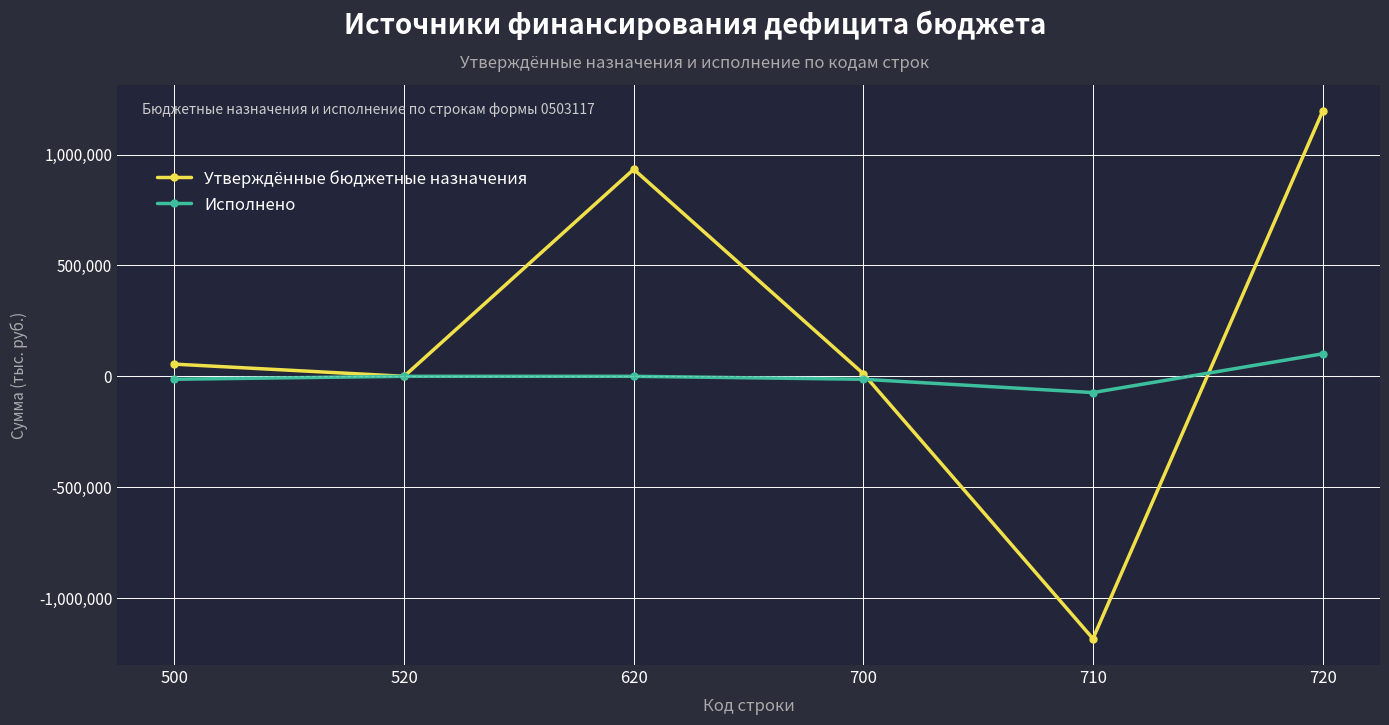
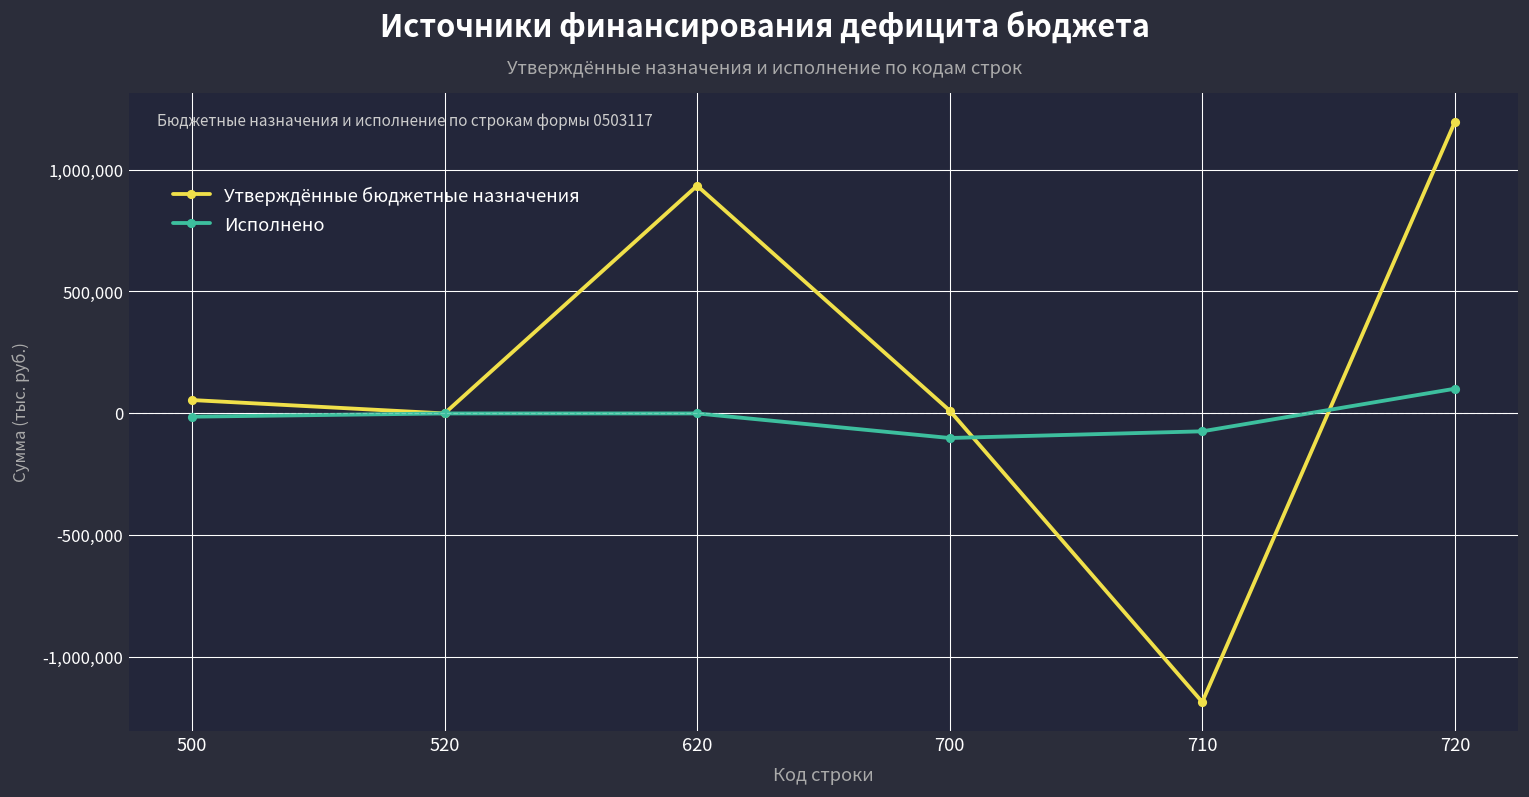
Исполнено, 700: -10,000 -> -100,000
